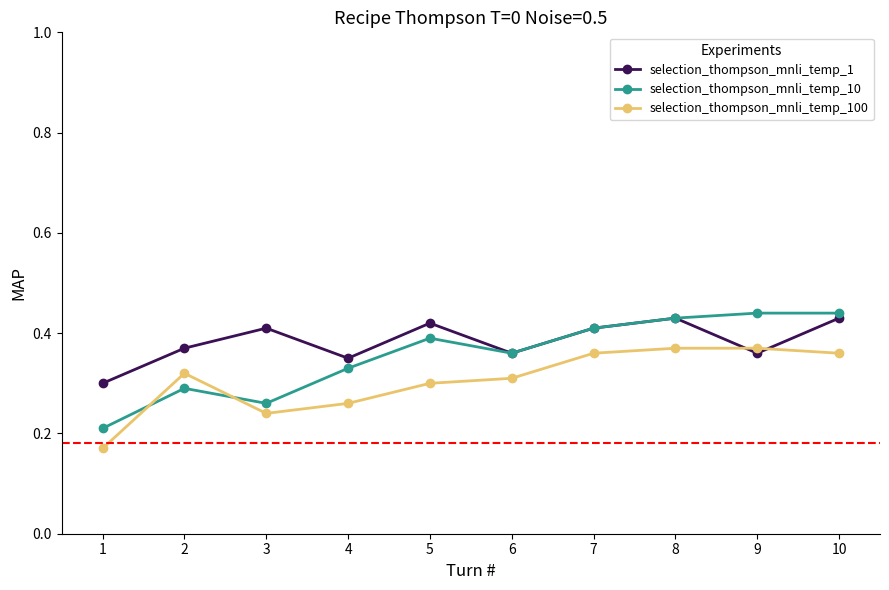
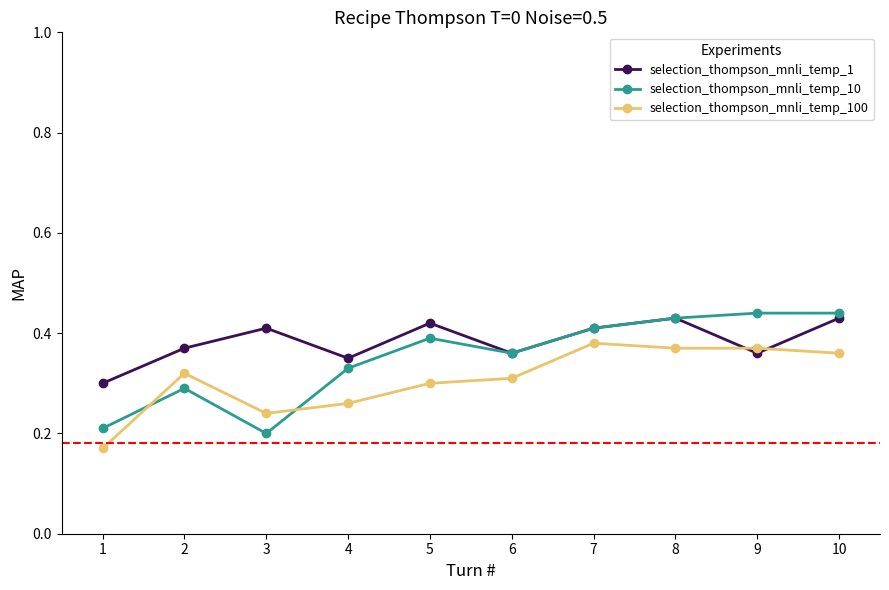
selection_thompson_mnli_temp_10, 3: 0.26 -> 0.20
selection_thompson_mnli_temp_100, 7: 0.36 -> 0.38
